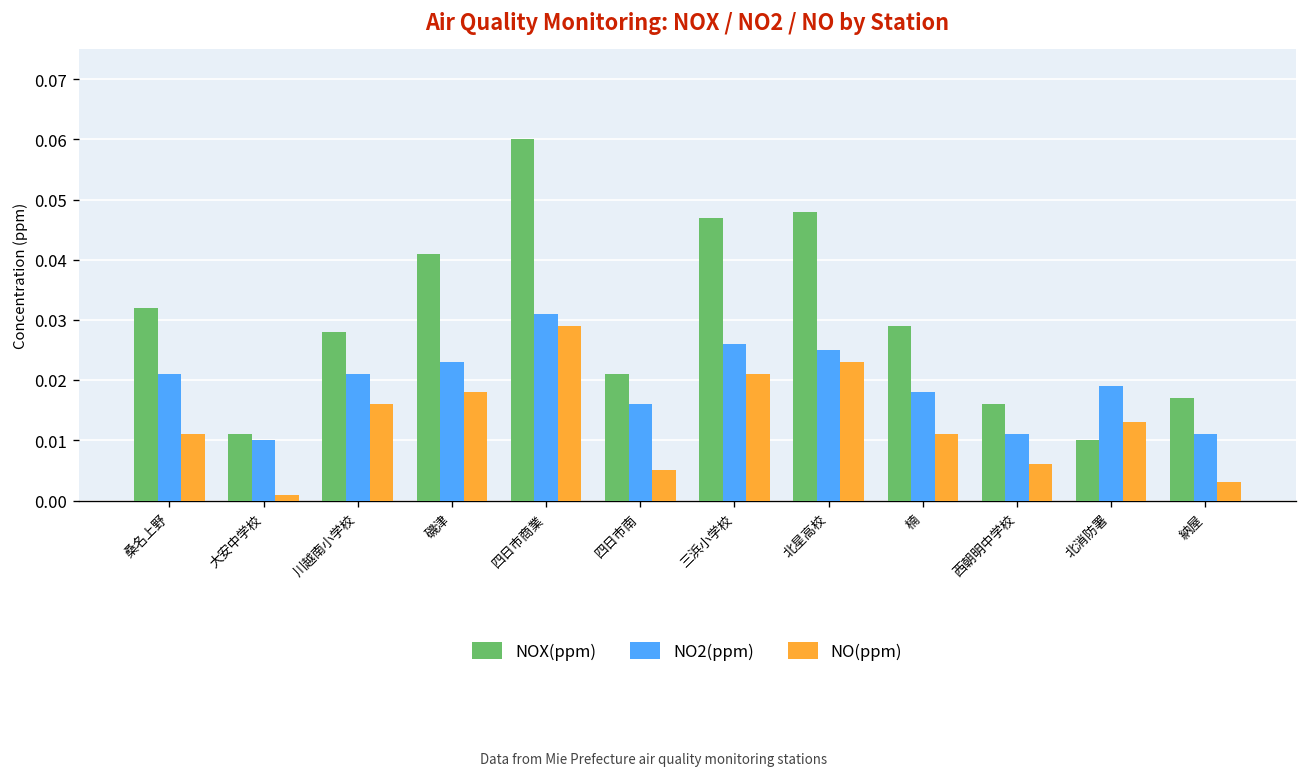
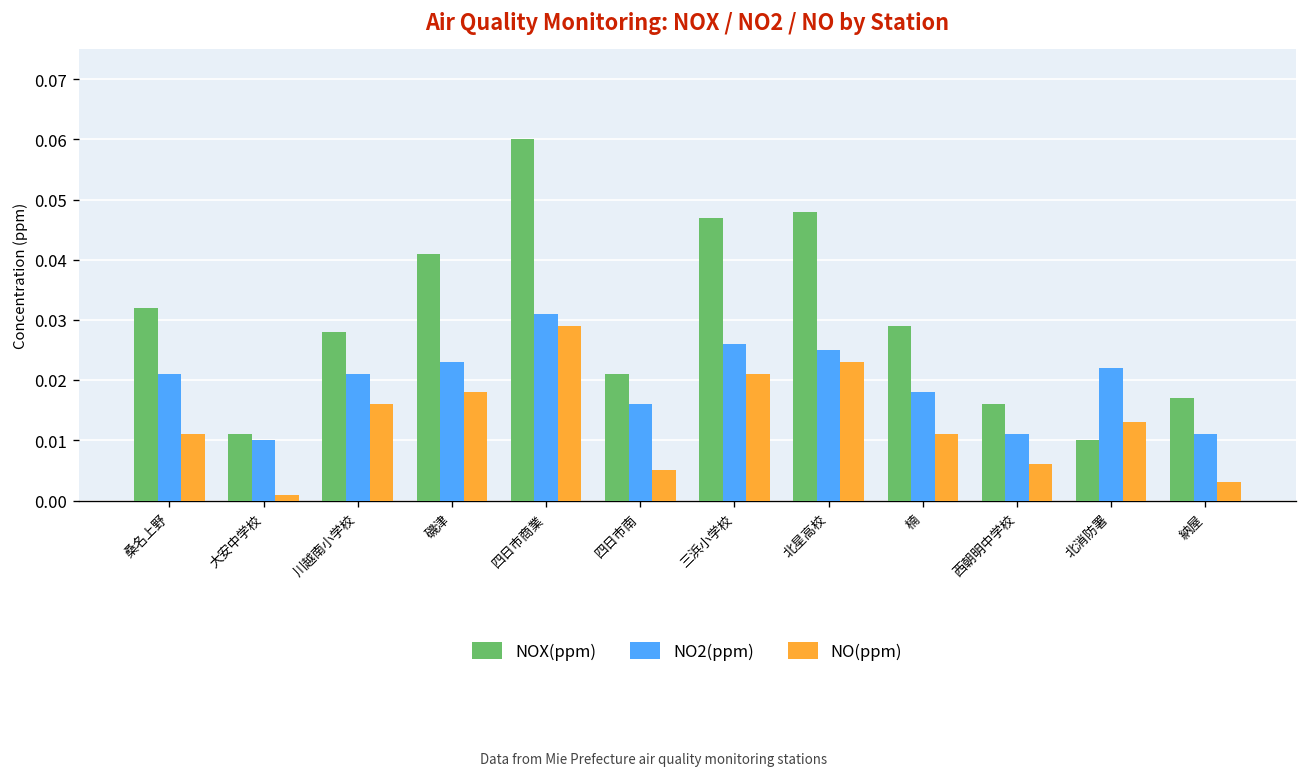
NO2(ppm), 北消防署: 0.019 -> 0.022
